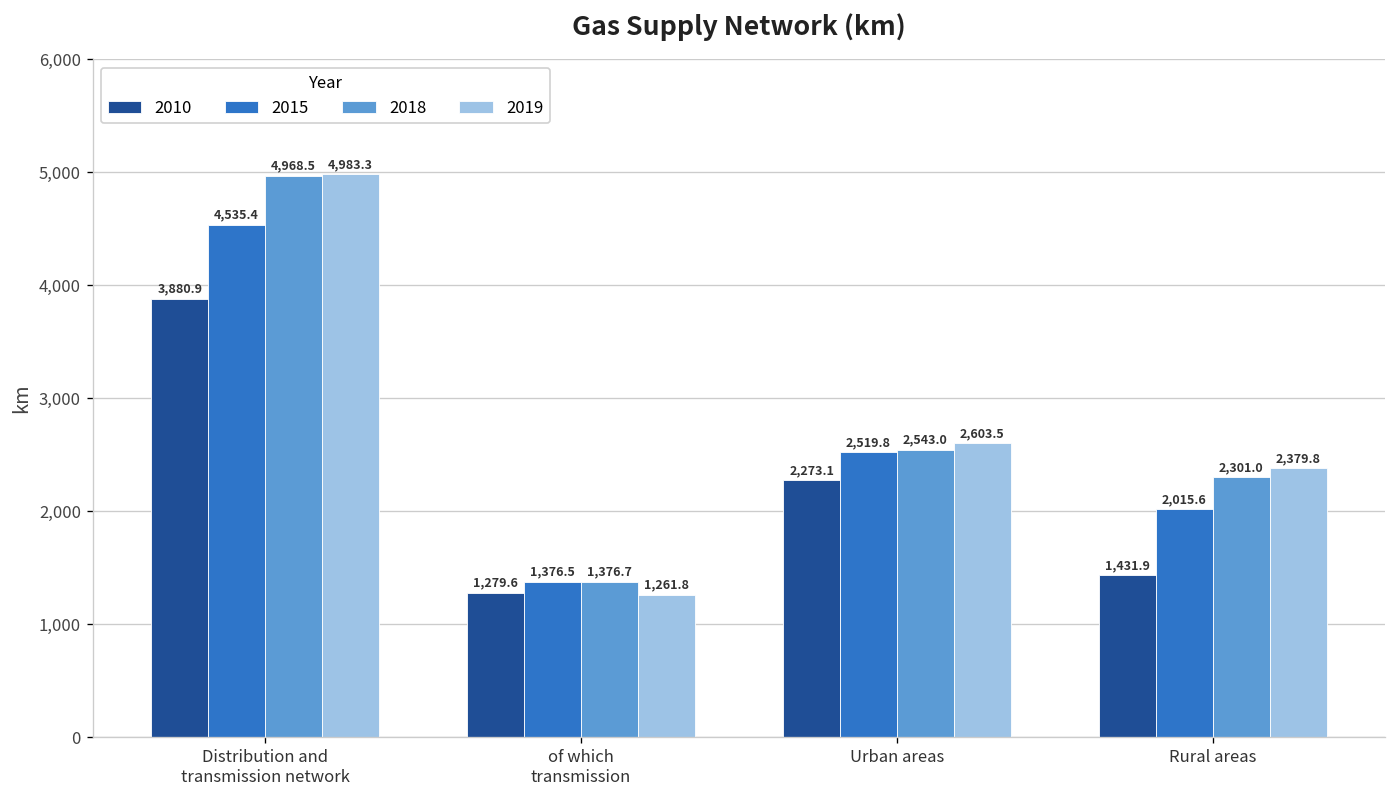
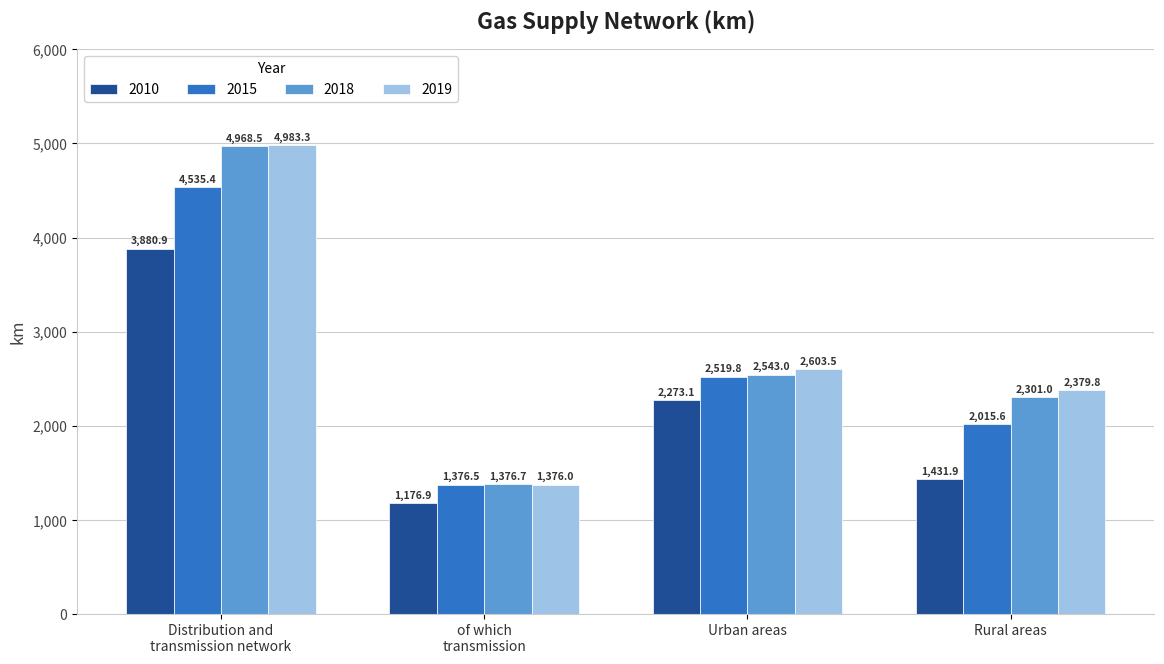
2010, of which transmission: 1,279.6 -> 1,176.9
2019, of which transmission: 1,261.8 -> 1,376.0
